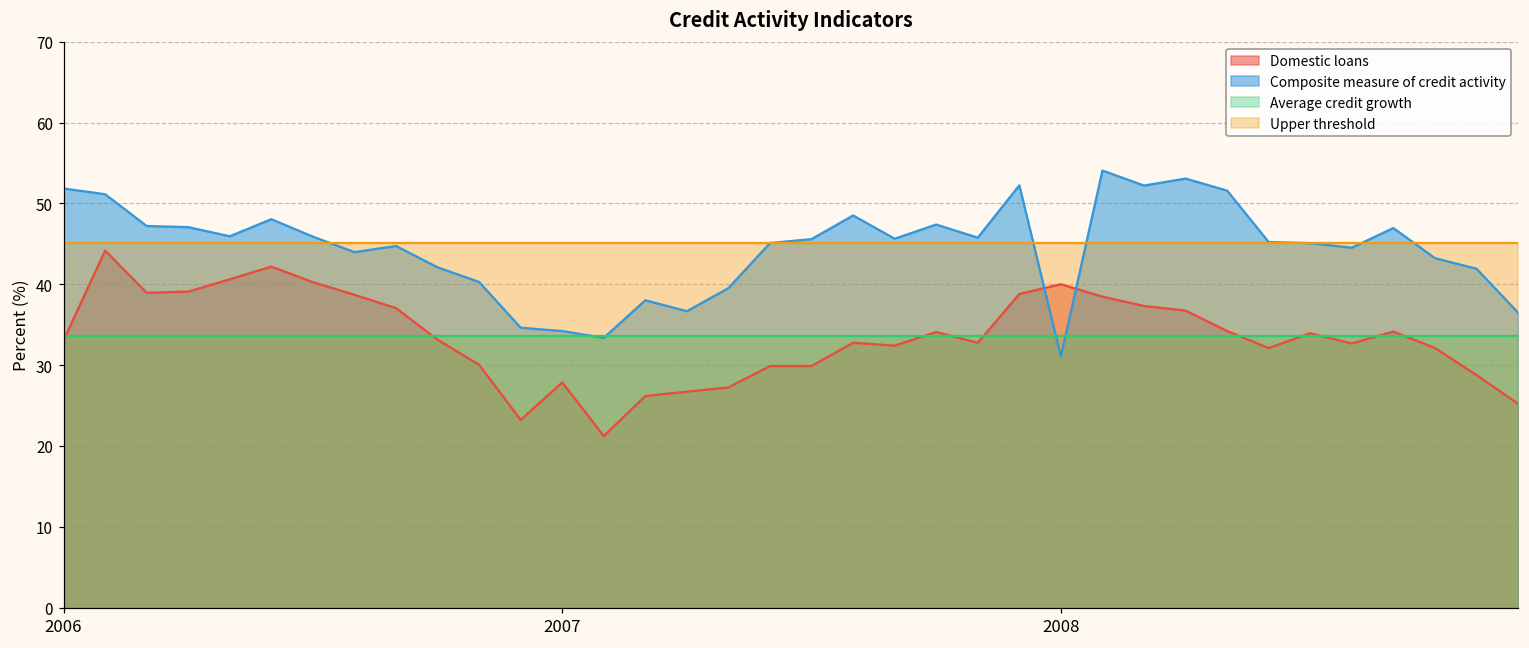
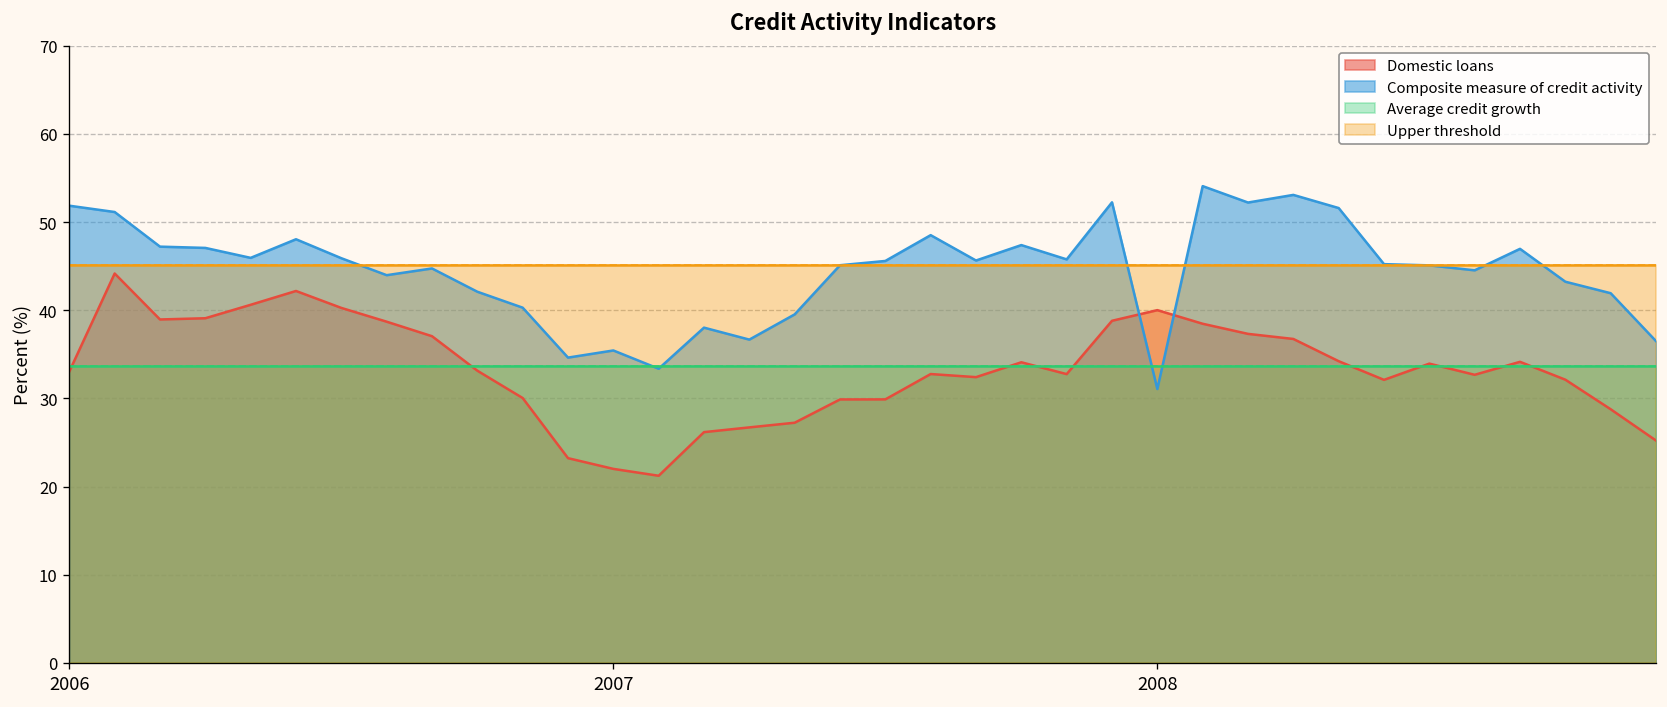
Domestic loans, 2007: 28 -> 22
Composite measure of credit activity, 2007: 34 -> 35
